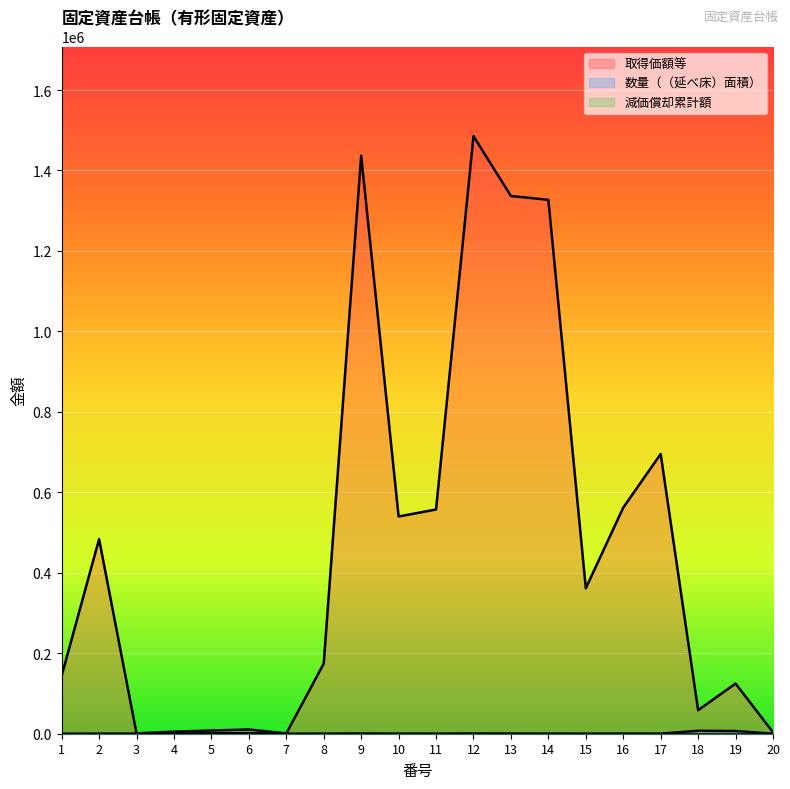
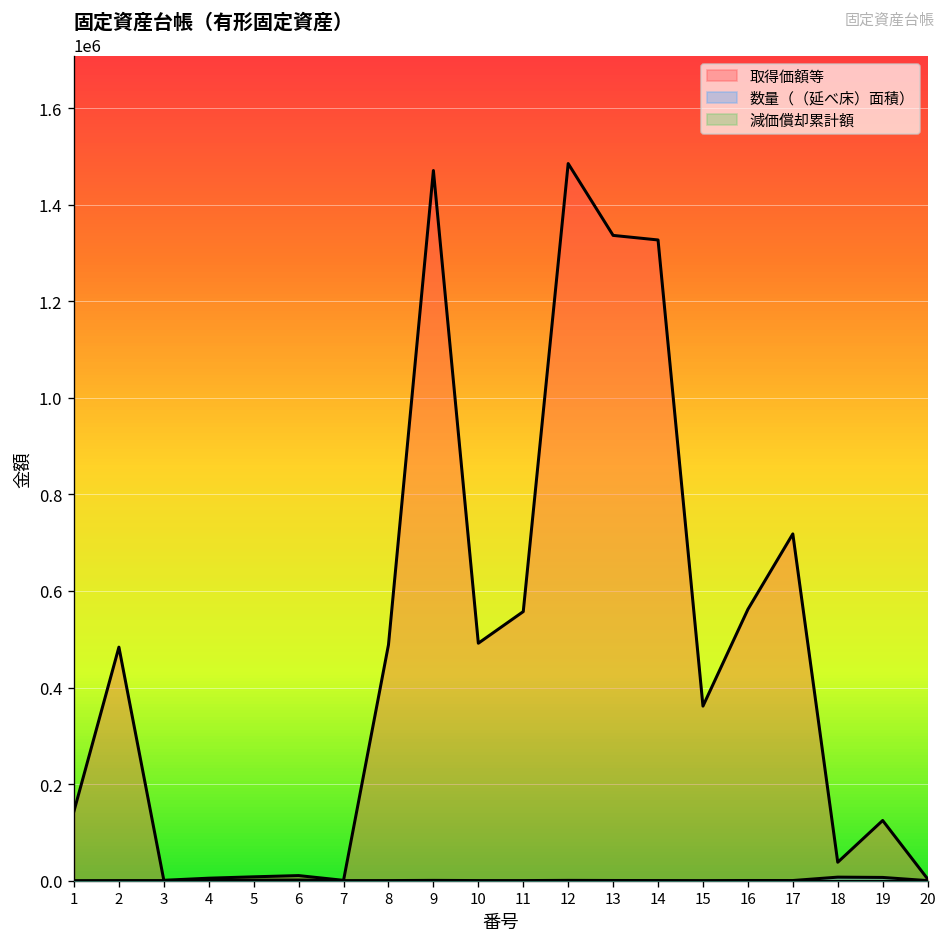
取得価額等, 8: 170000 -> 490000
取得価額等, 9: 1440000 -> 1470000
取得価額等, 10: 540000 -> 490000
取得価額等, 17: 700000 -> 720000
取得価額等, 18: 60000 -> 40000
